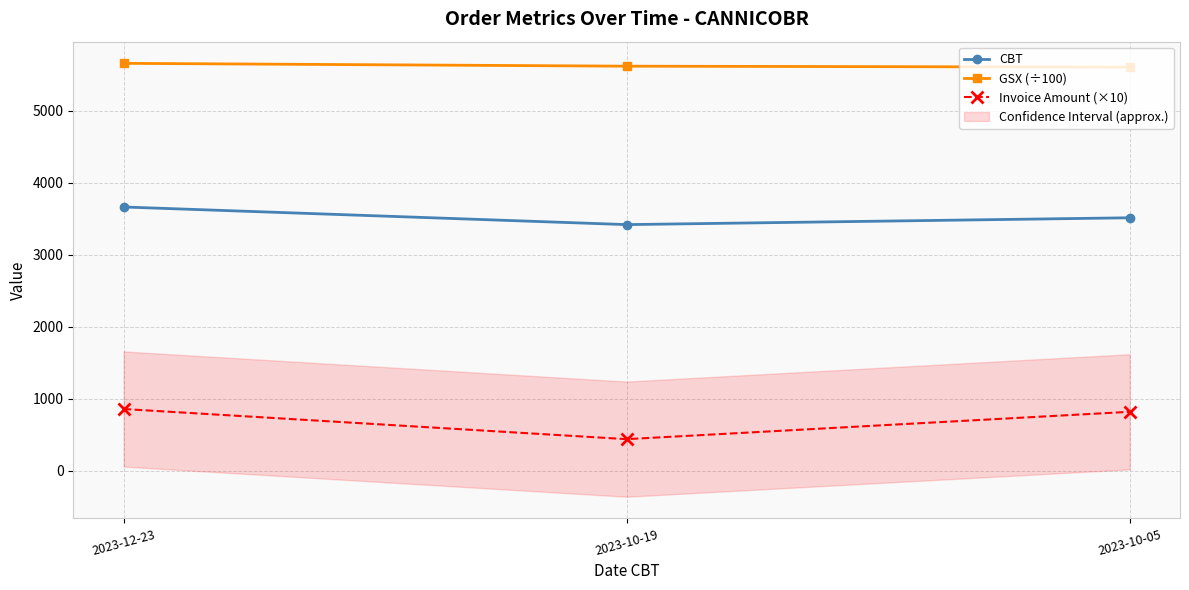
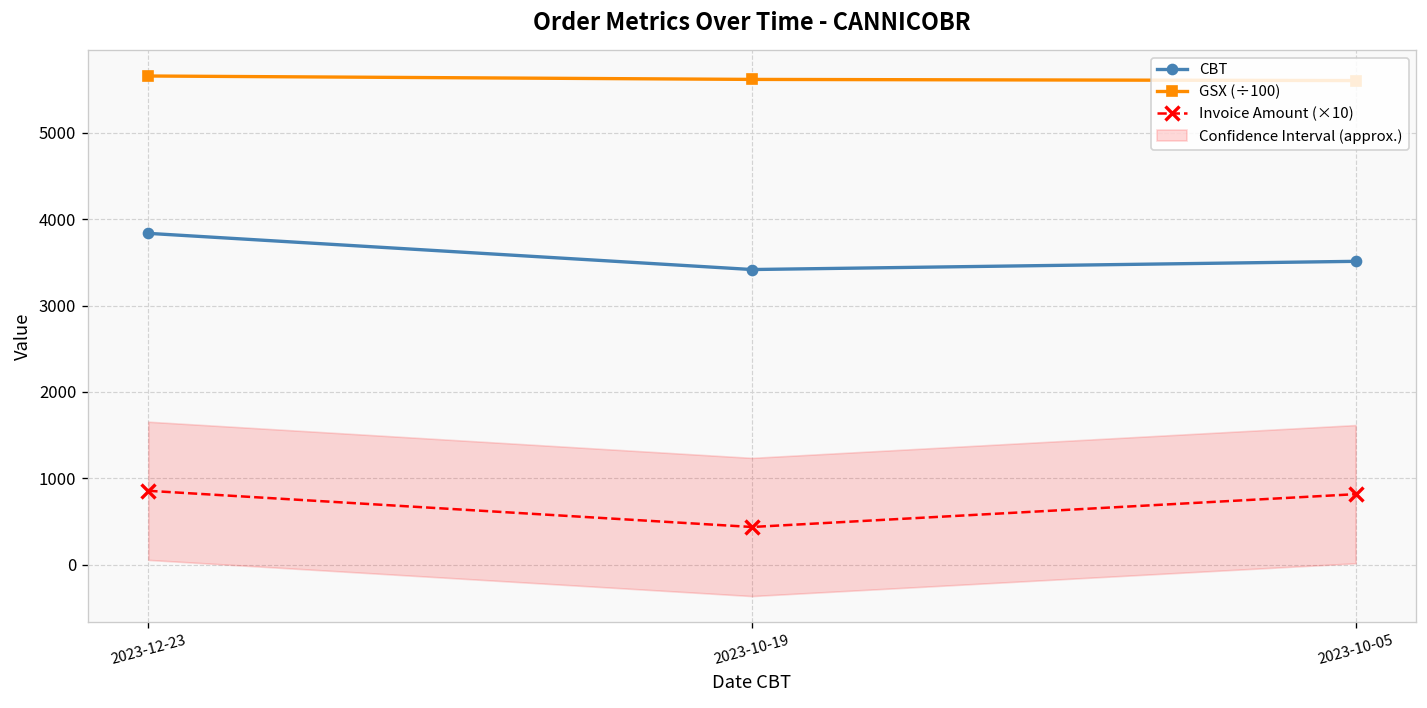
CBT, 2023-12-23: 3700 -> 3800
